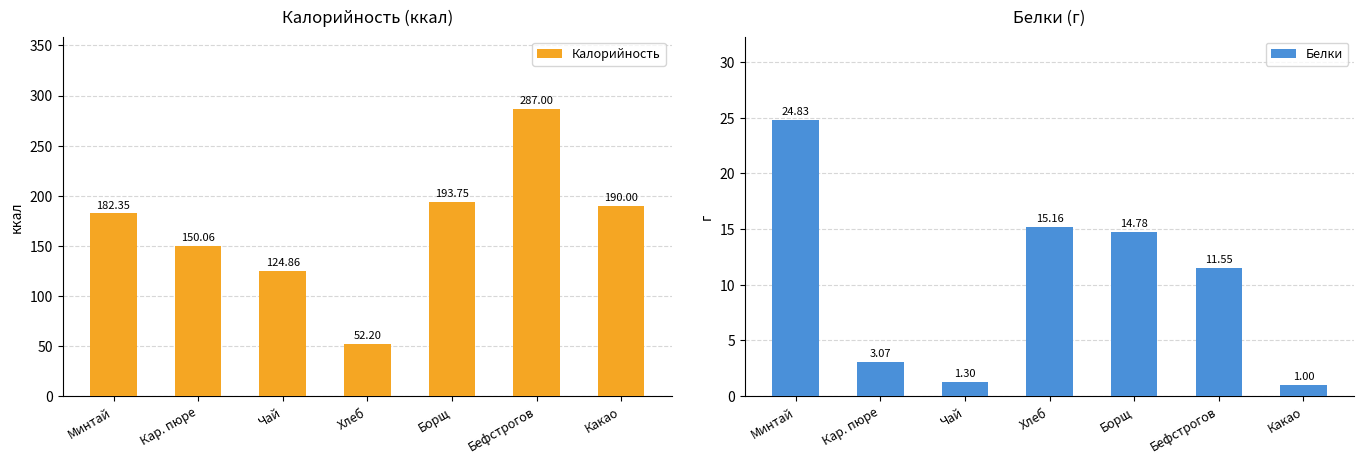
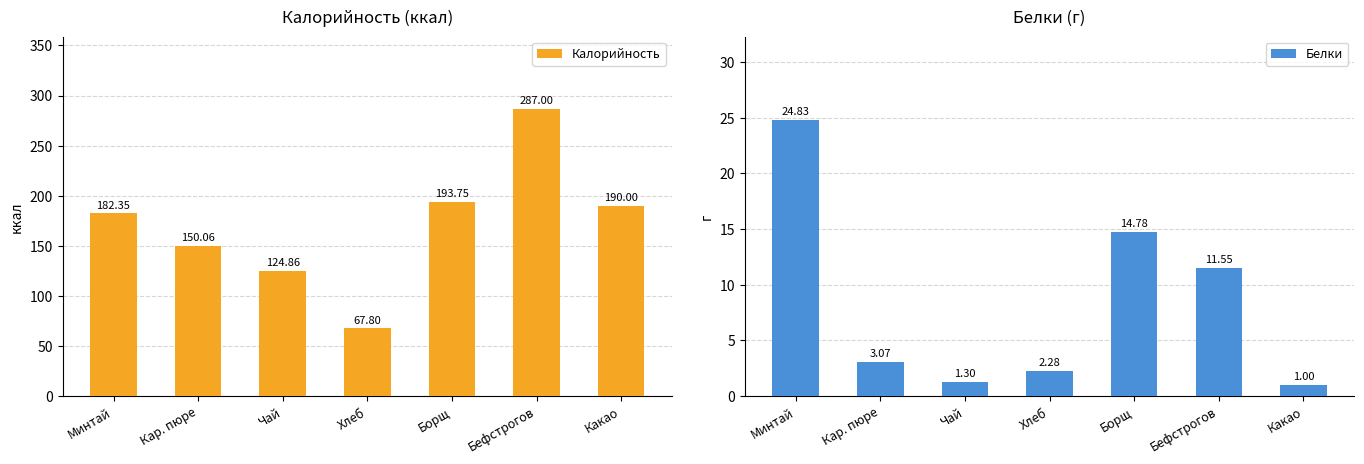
Калорийность (ккал), Хлеб: 52.20 -> 67.80
Белки (г), Хлеб: 15.16 -> 2.28
